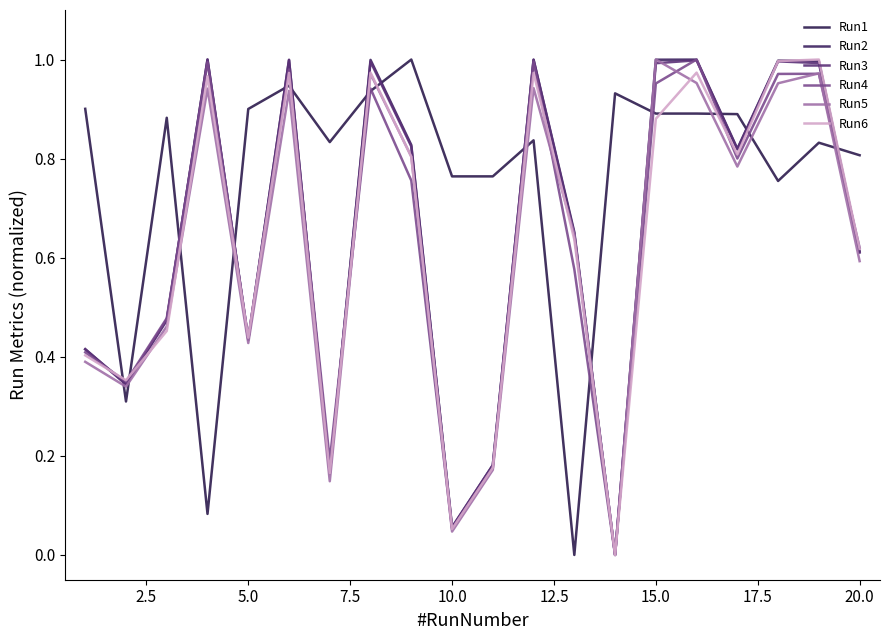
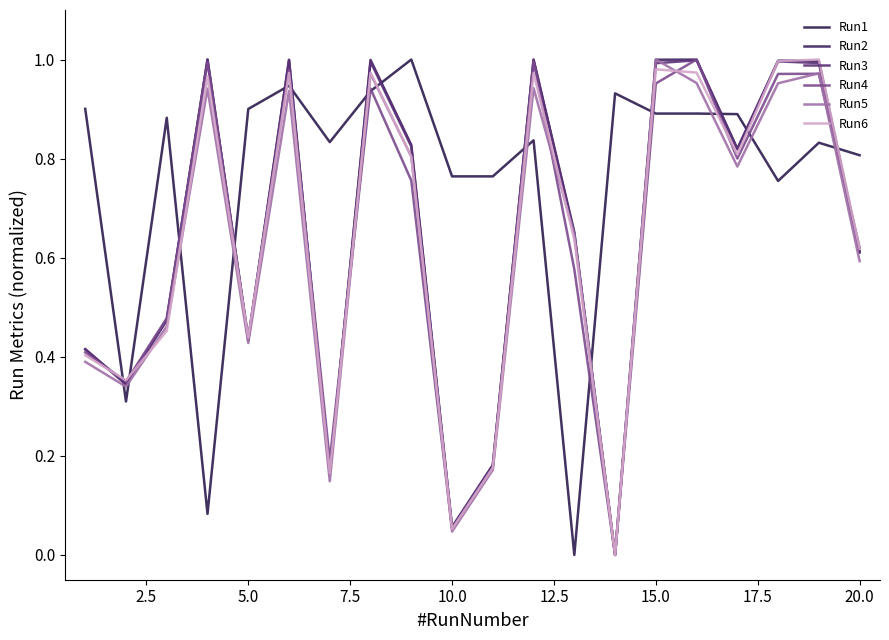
Run6, 15.0: 0.88 -> 0.98
